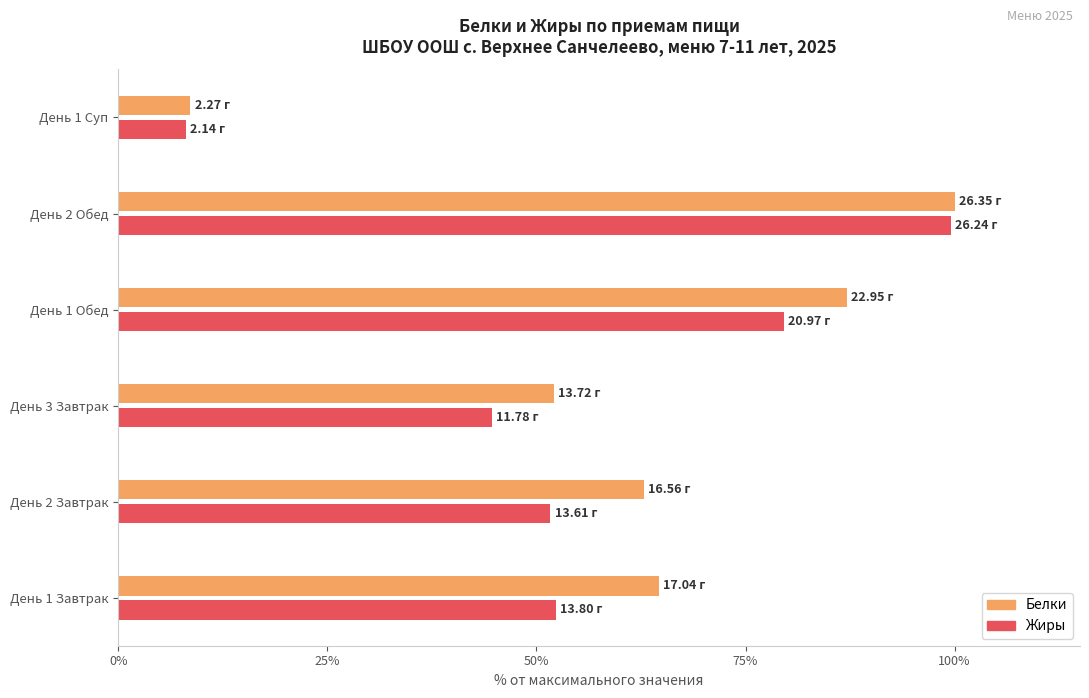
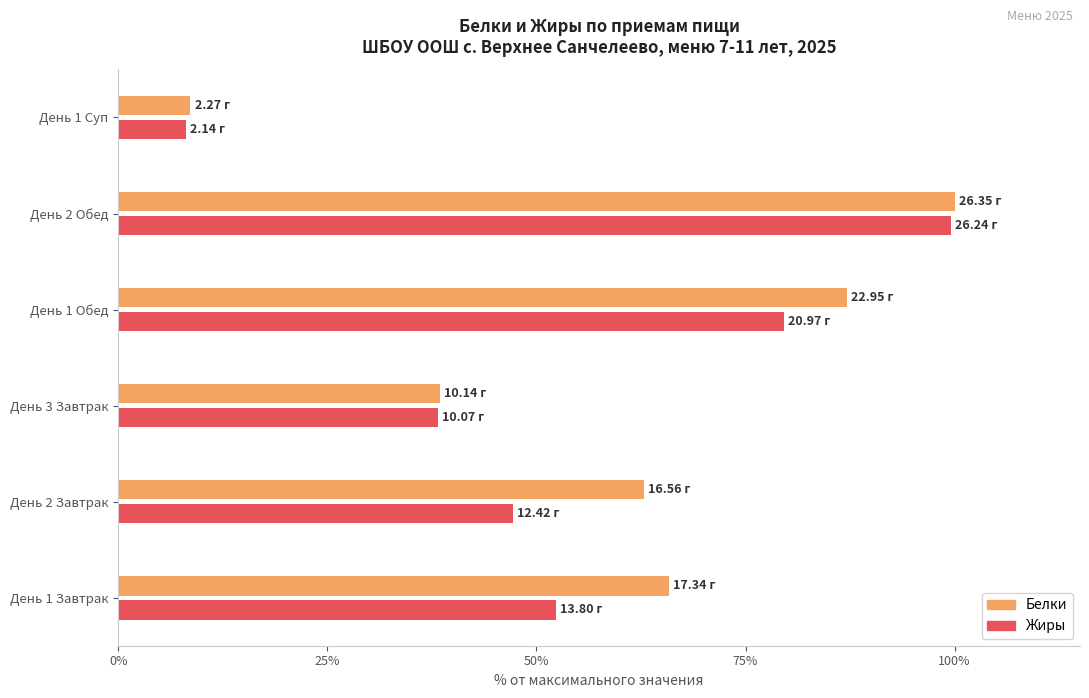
Белки, День 3 Завтрак: 13.72 -> 10.14
Жиры, День 3 Завтрак: 11.78 -> 10.07
Жиры, День 2 Завтрак: 13.61 -> 12.42
Белки, День 1 Завтрак: 17.04 -> 17.34
